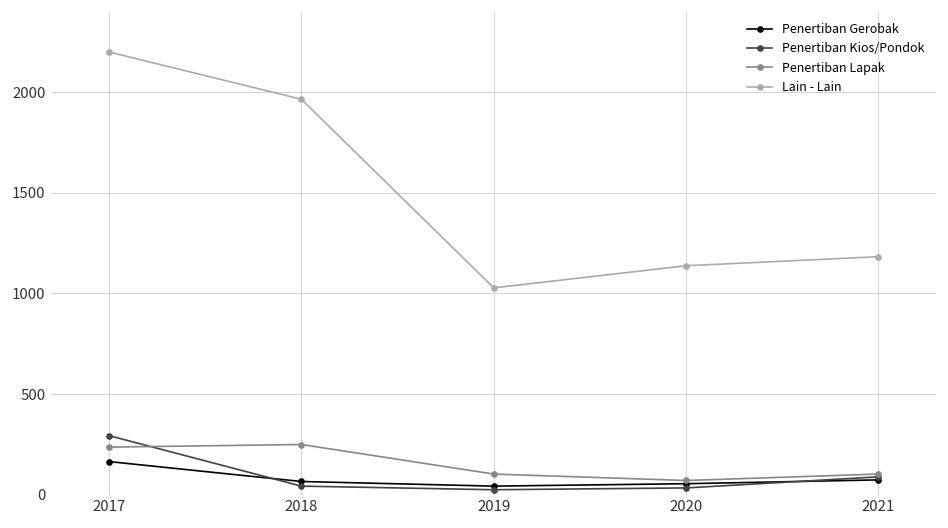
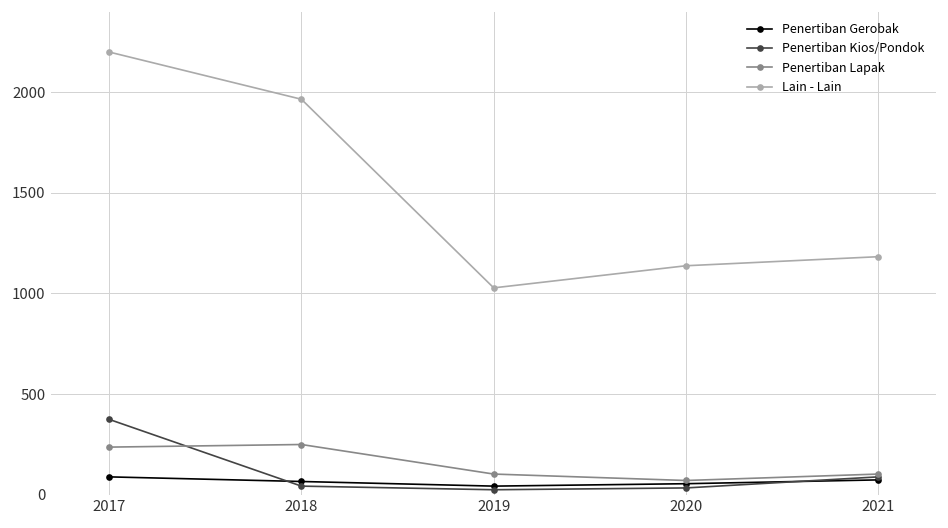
Penertiban Gerobak, 2017: 160 -> 90
Penertiban Kios/Pondok, 2017: 290 -> 370
